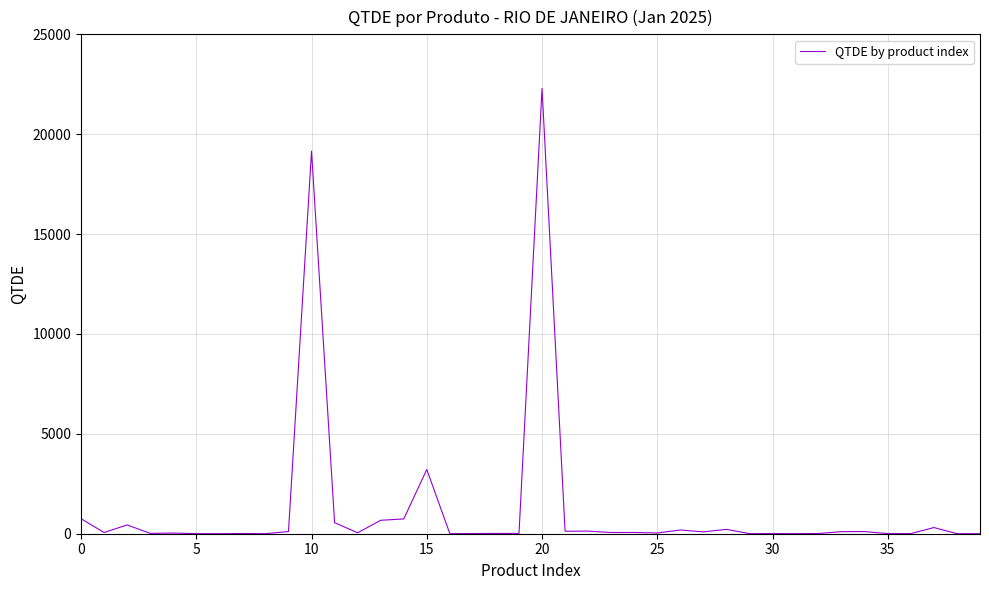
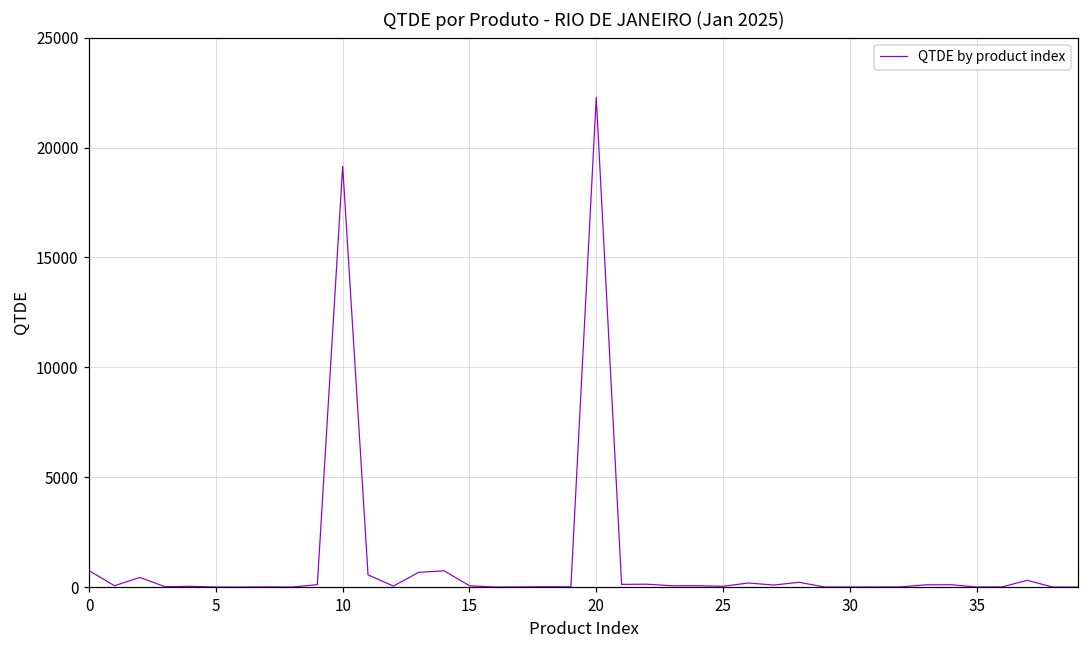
15: 3200 -> 100
